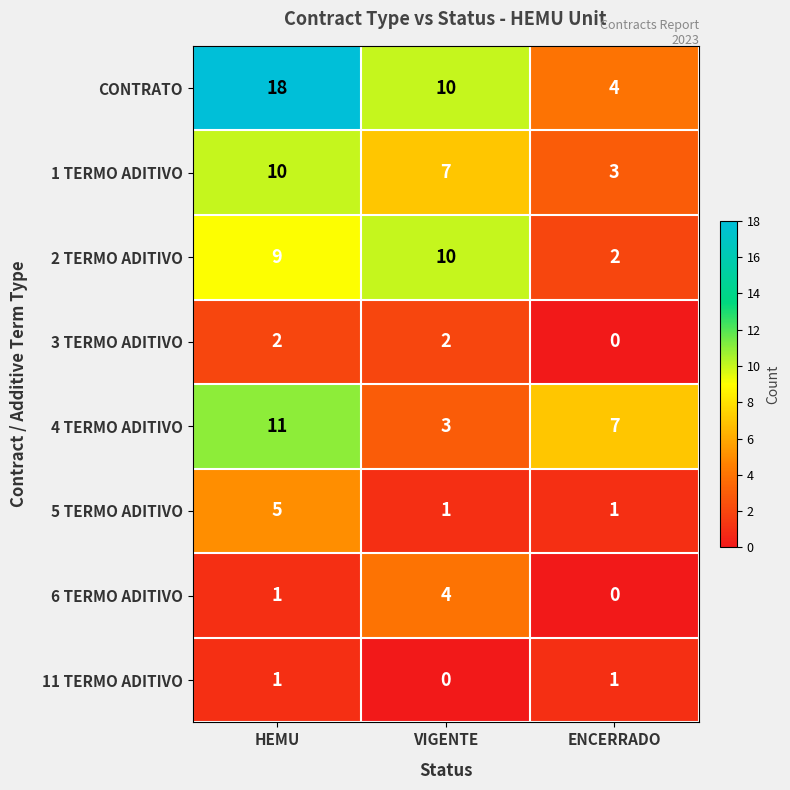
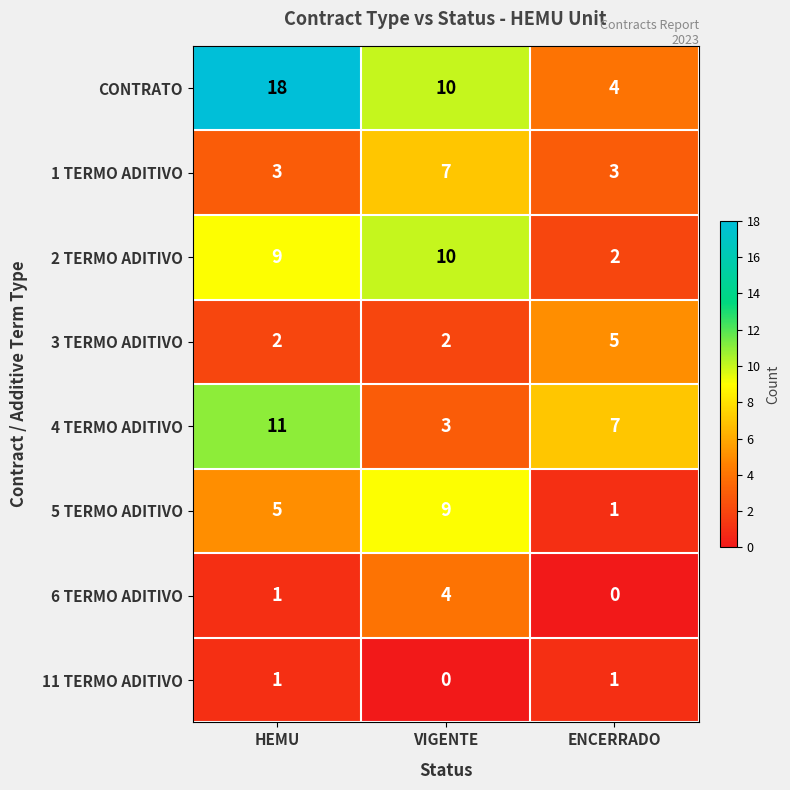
1 TERMO ADITIVO, HEMU: 10 -> 3
3 TERMO ADITIVO, ENCERRADO: 0 -> 5
5 TERMO ADITIVO, VIGENTE: 1 -> 9
